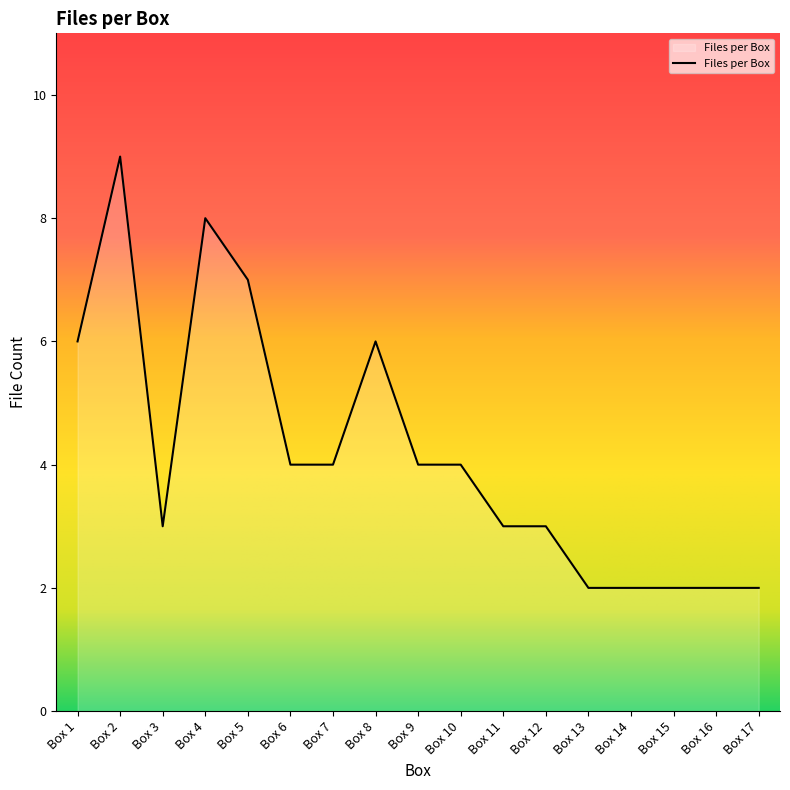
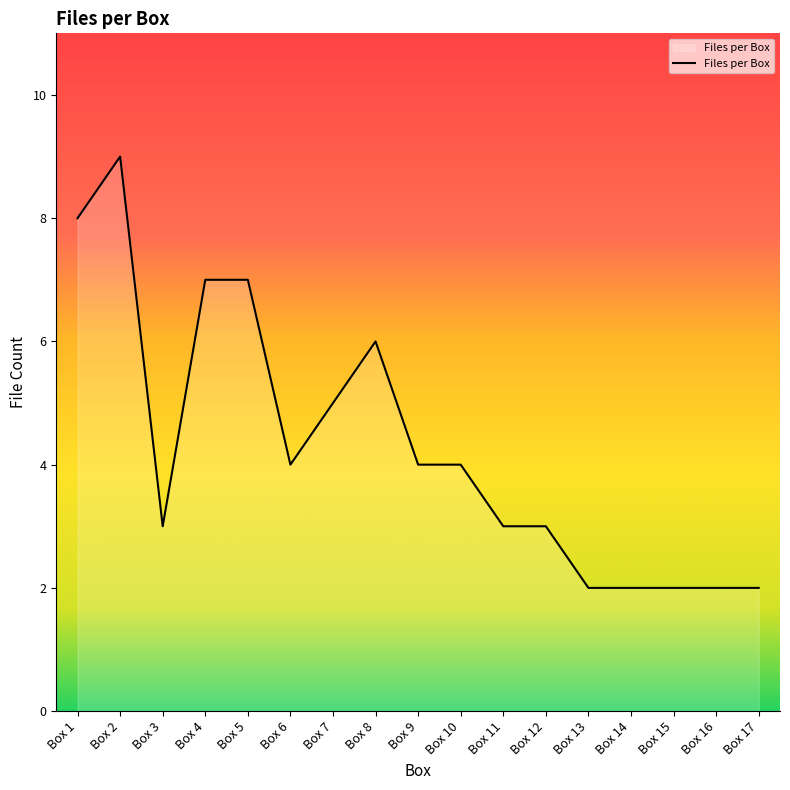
Box 1: 6 -> 8
Box 4: 8 -> 7
Box 7: 4 -> 5
